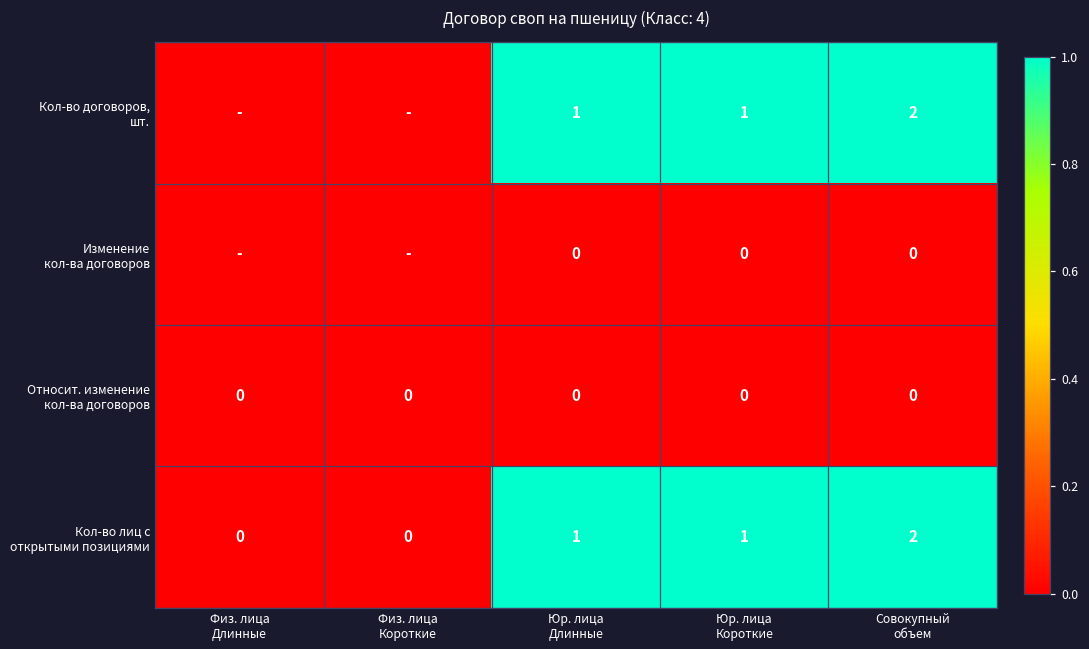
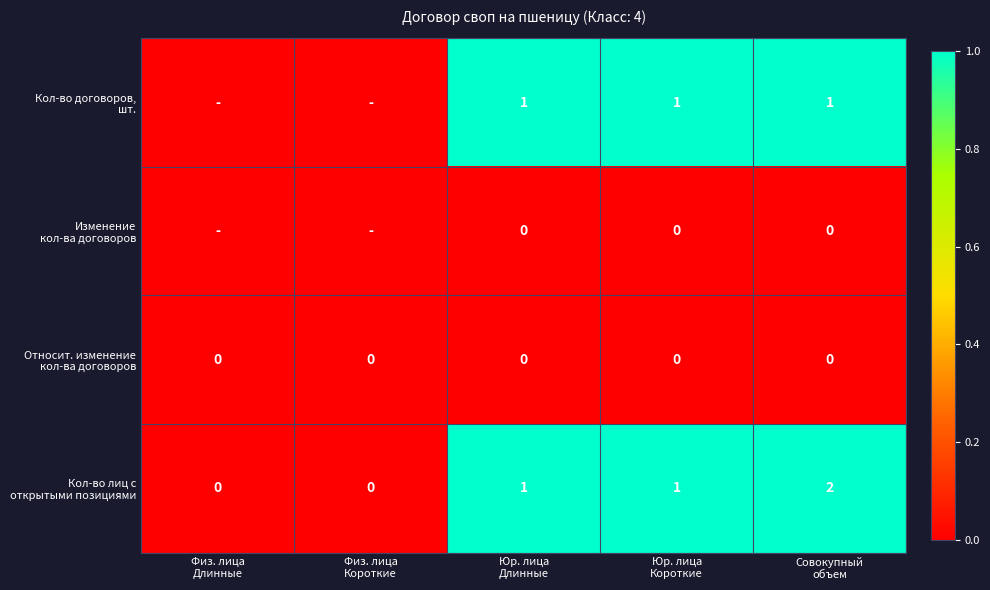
Кол-во договоров, шт., Совокупный объем: 2 -> 1
